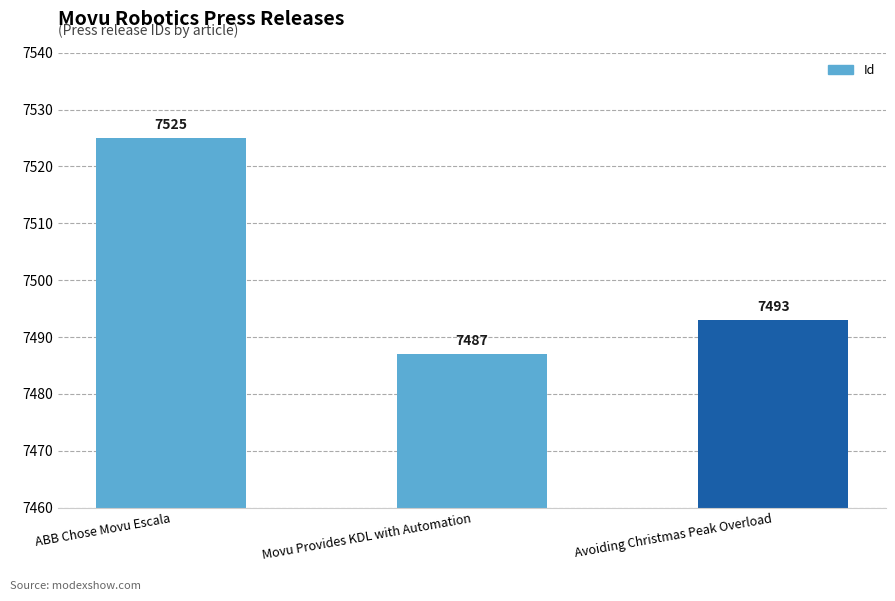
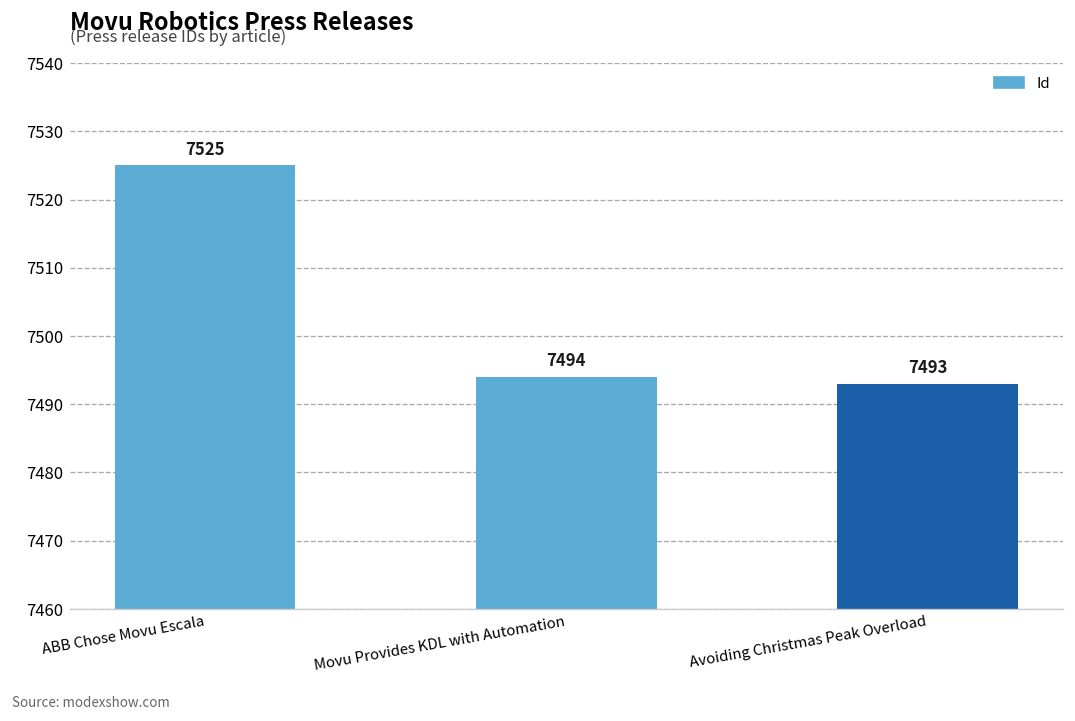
Movu Provides KDL with Automation: 7487 -> 7494
